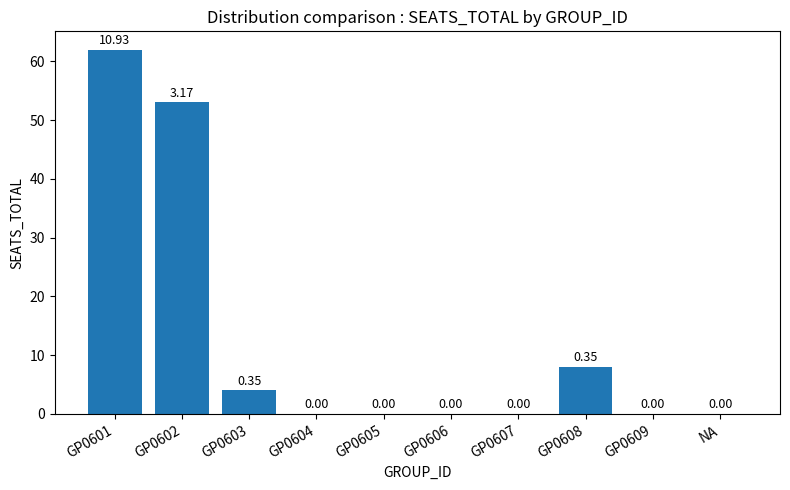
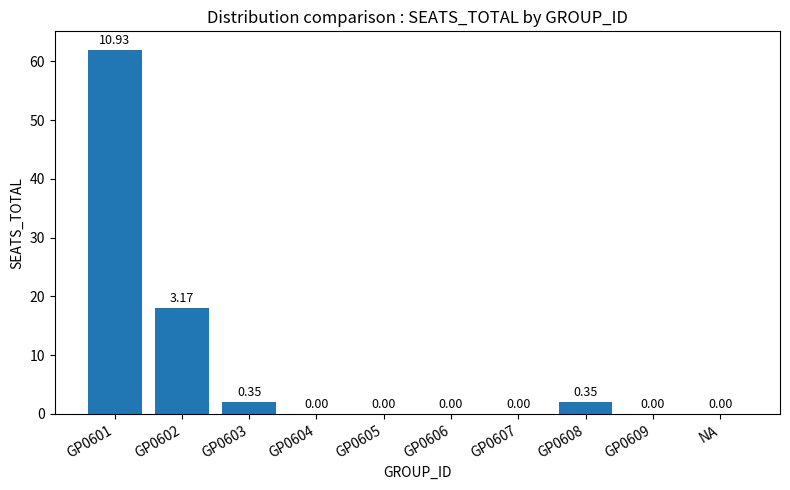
GP0602: 53 -> 18
GP0603: 4 -> 2
GP0608: 8 -> 2
